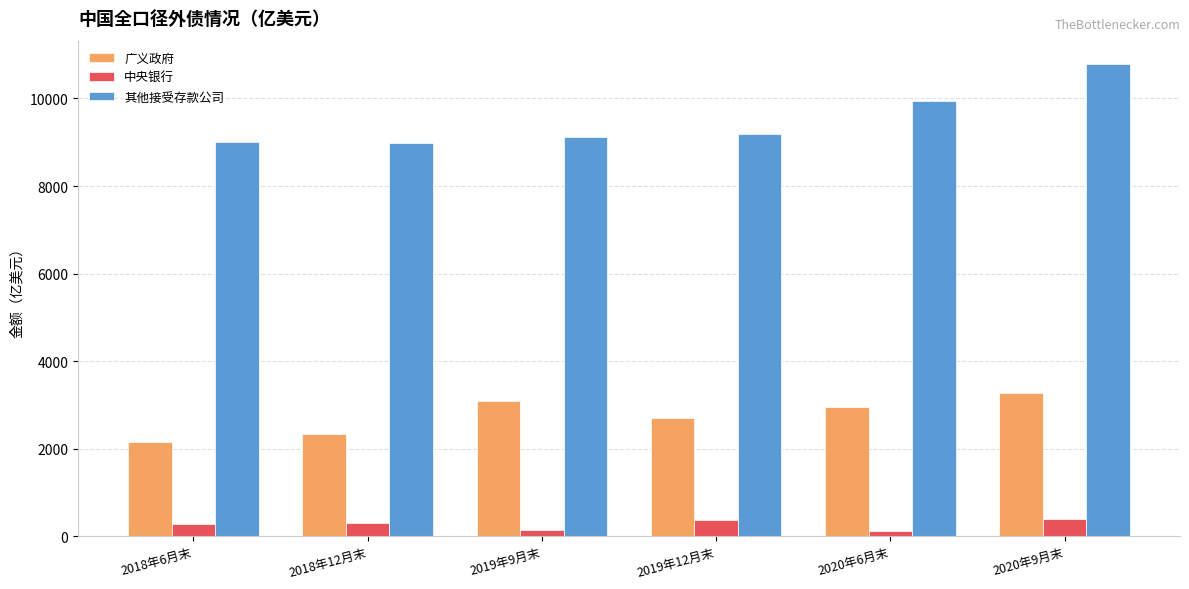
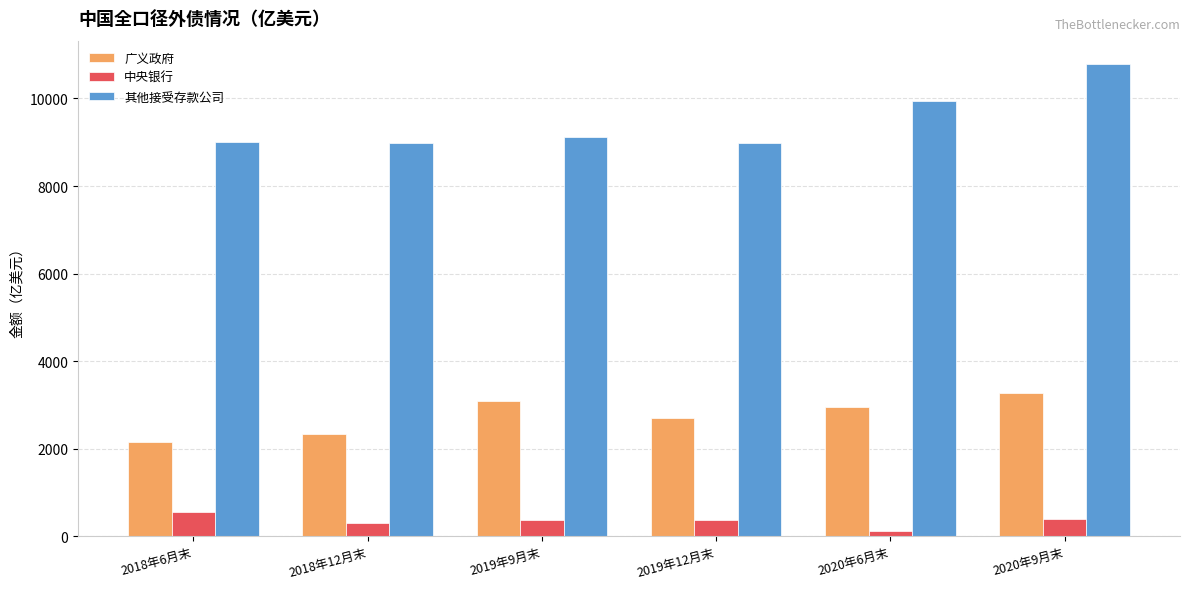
中央银行, 2018年6月末: 300 -> 600
中央银行, 2019年9月末: 100 -> 400
其他接受存款公司, 2019年12月末: 9200 -> 9000
